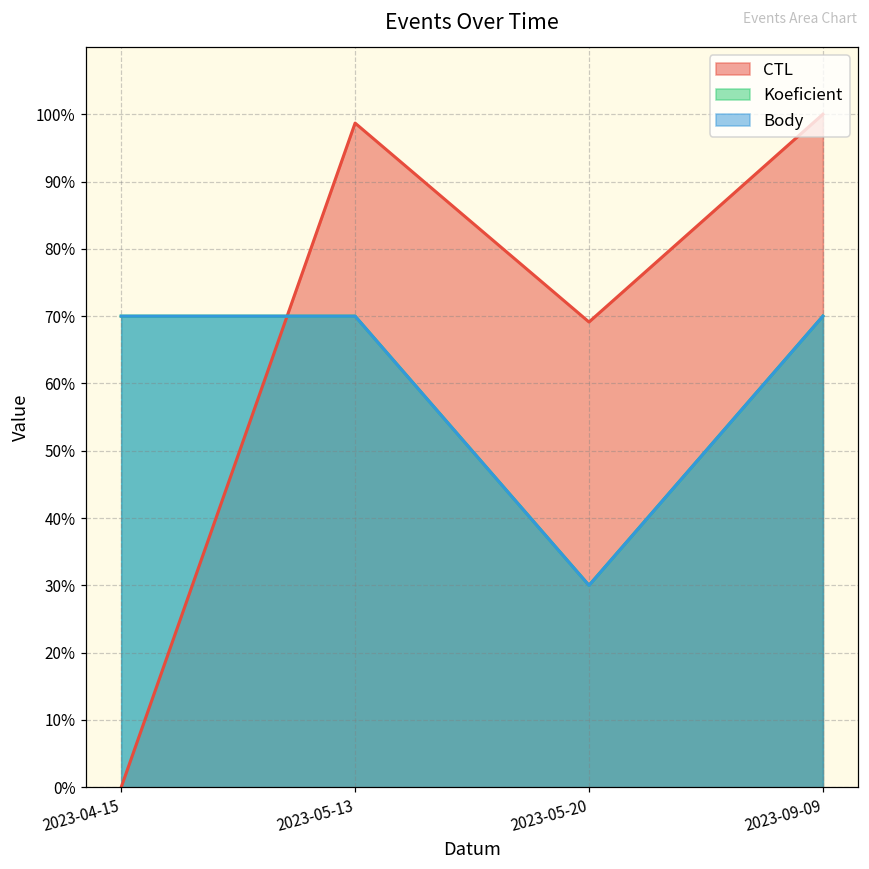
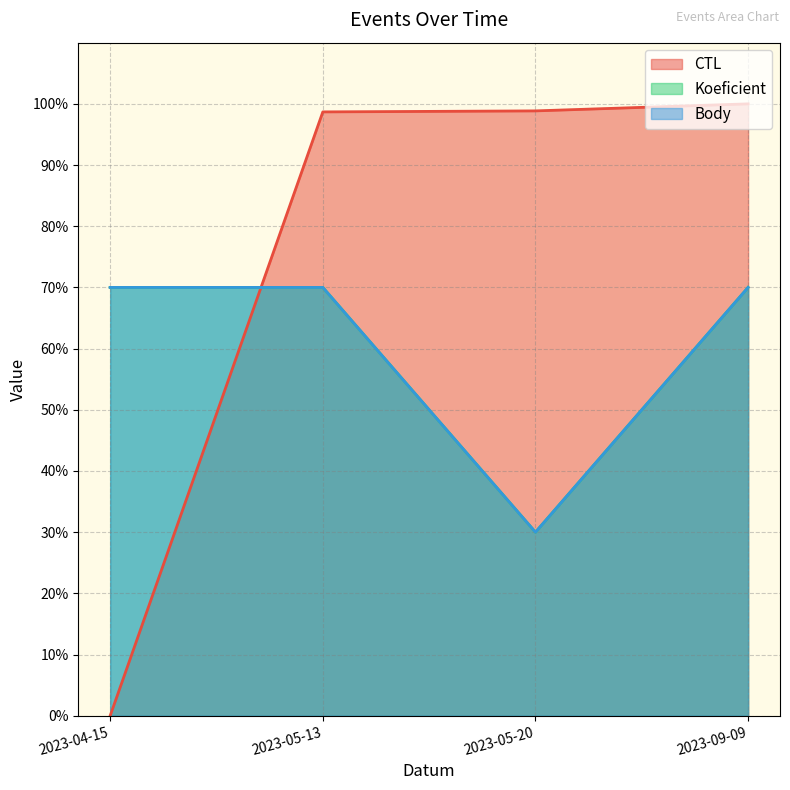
CTL, 2023-05-20: 69% -> 99%
